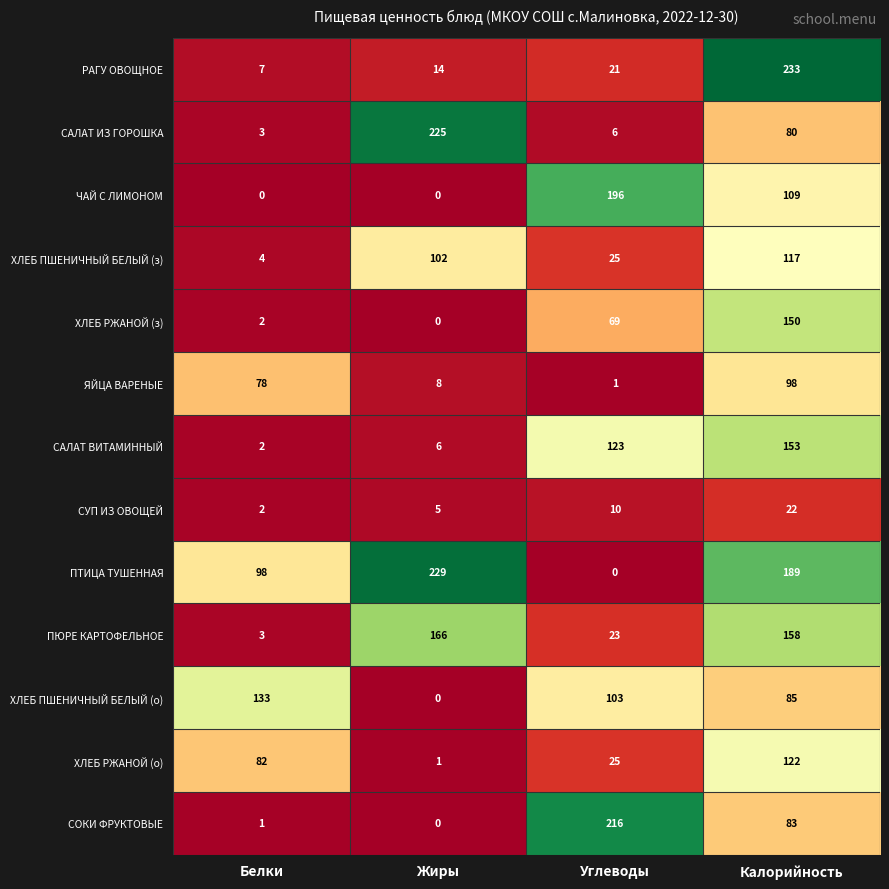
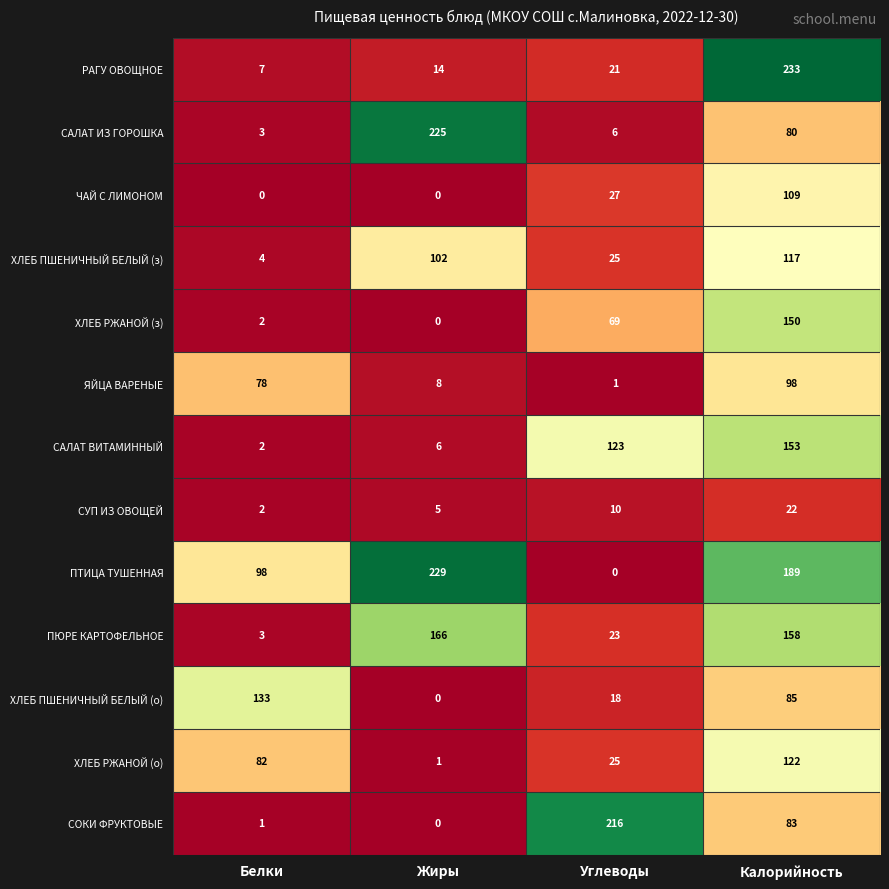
ЧАЙ С ЛИМОНОМ, Углеводы: 196 -> 27
ХЛЕБ ПШЕНИЧНЫЙ БЕЛЫЙ (о), Углеводы: 103 -> 18
